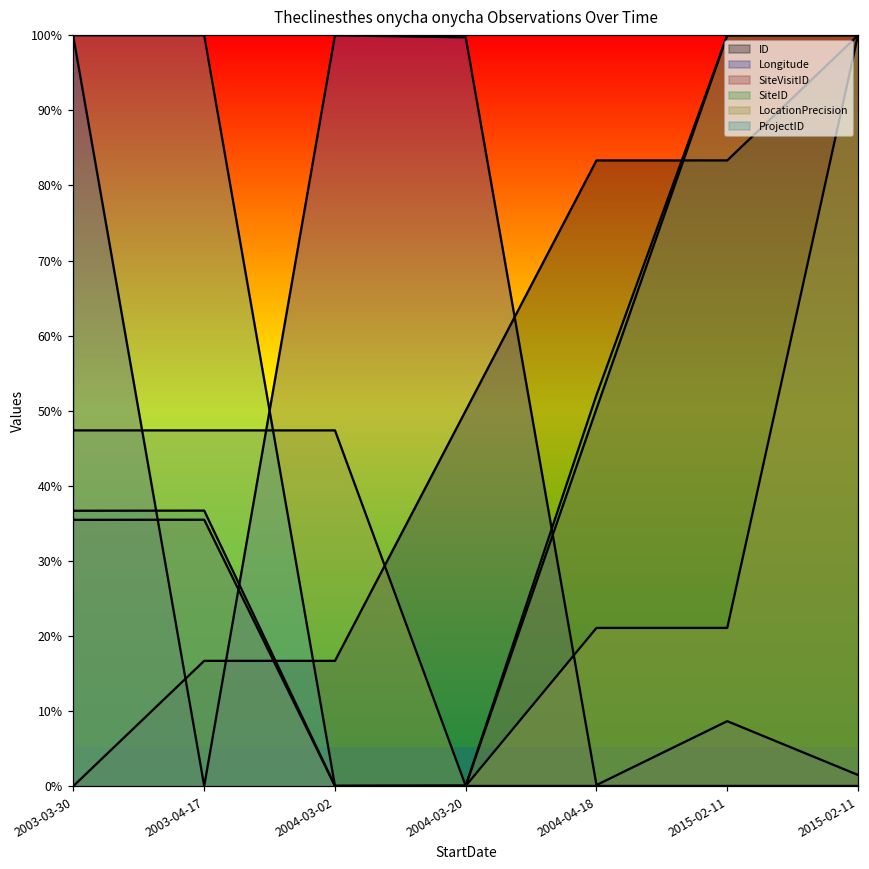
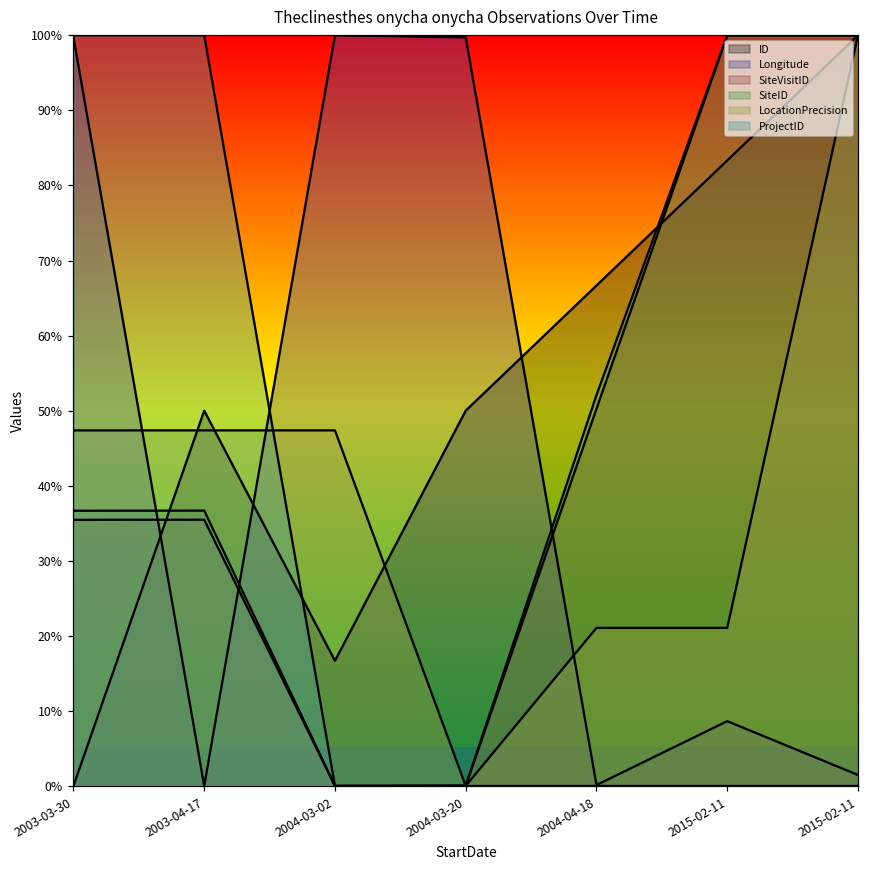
ID, 2003-04-17: 17% -> 50%
ID, 2004-04-18: 83% -> 67%
